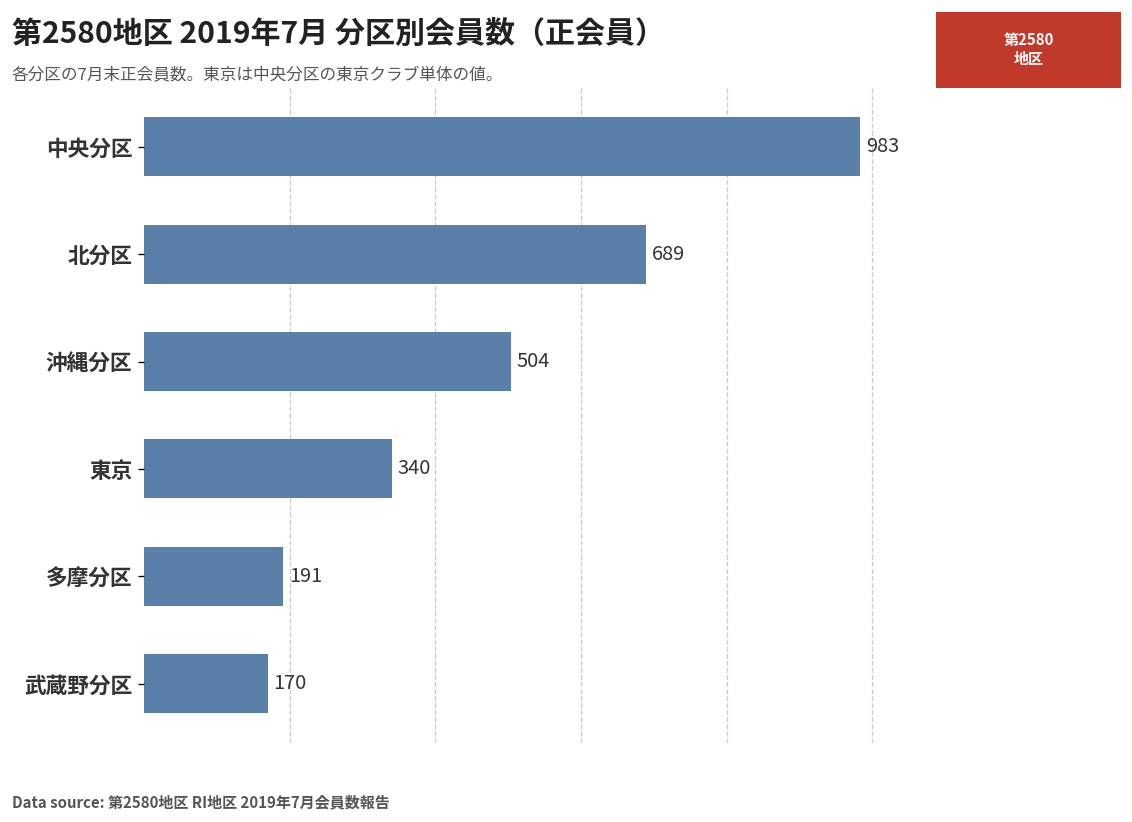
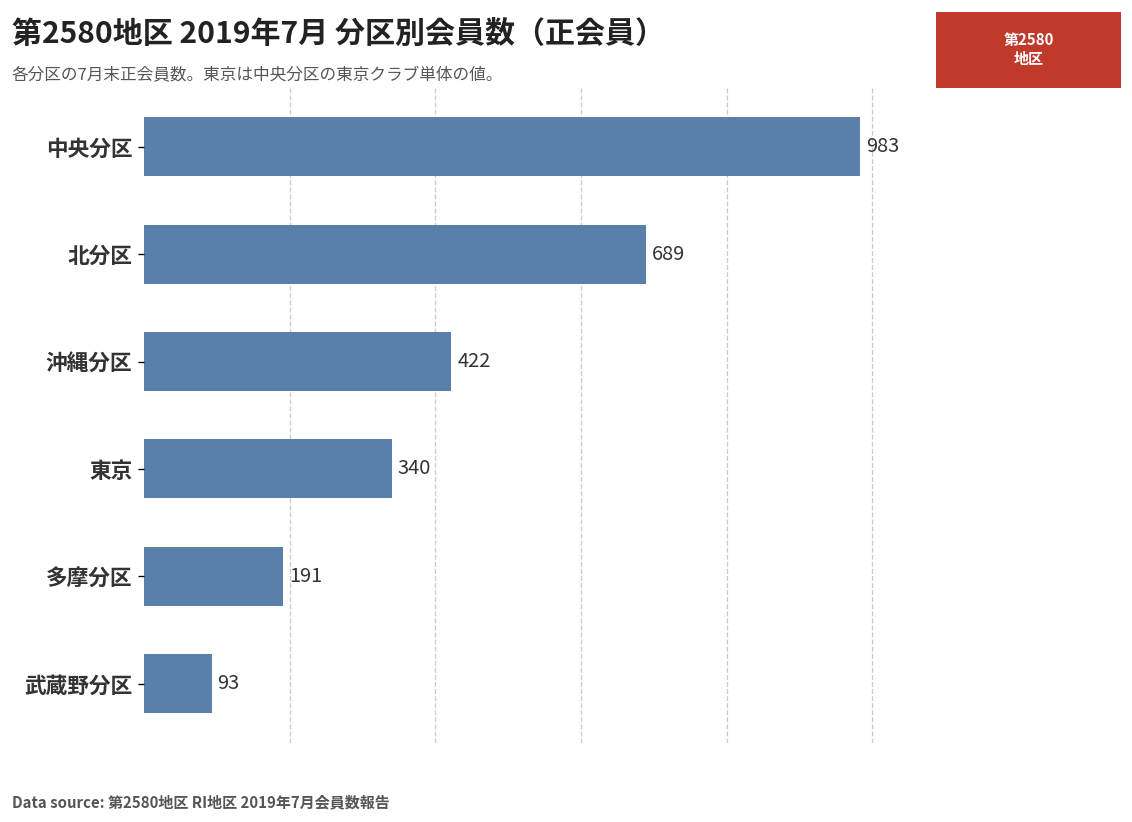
沖縄分区: 504 -> 422
武蔵野分区: 170 -> 93
